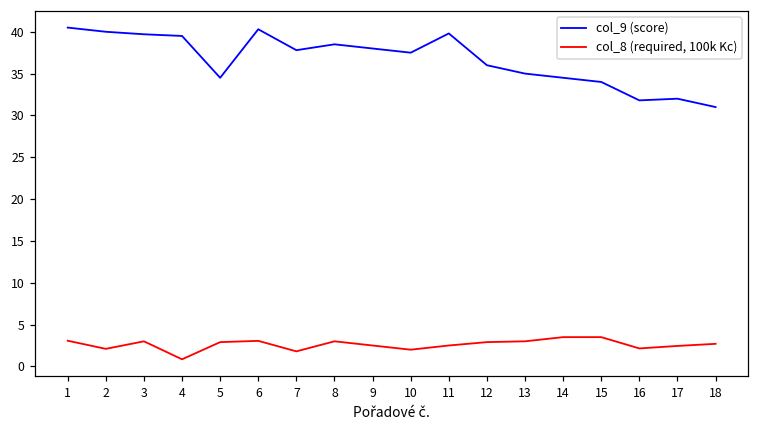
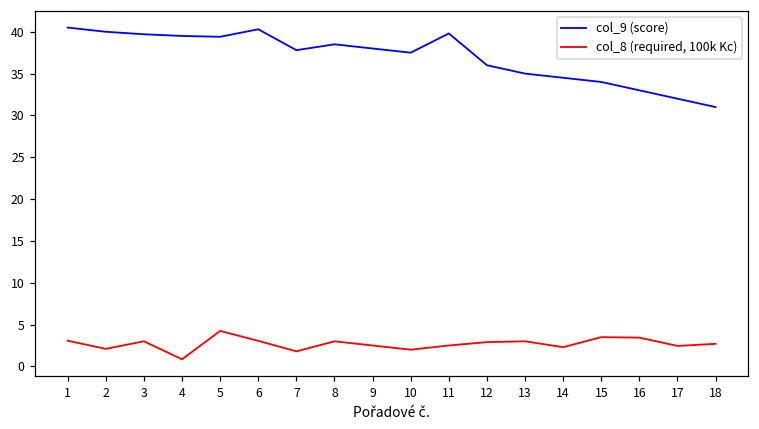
col_9 (score), 5: 35 -> 39
col_8 (required, 100k Kc), 5: 3 -> 4
col_8 (required, 100k Kc), 14: 4 -> 2
col_9 (score), 16: 32 -> 33
col_8 (required, 100k Kc), 16: 2 -> 3
